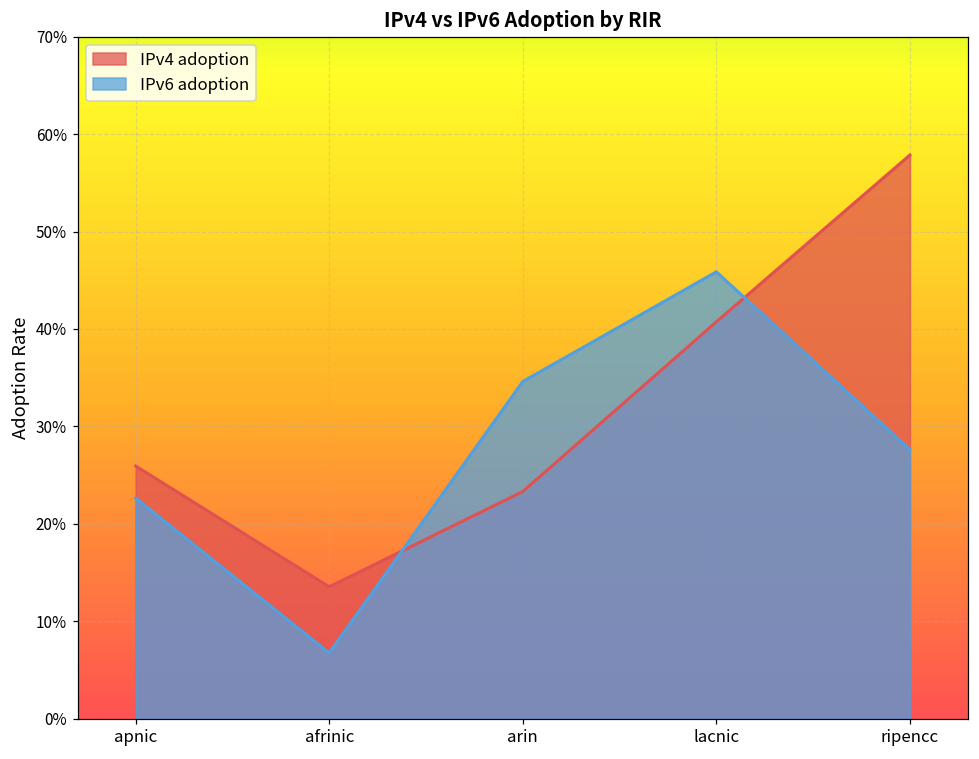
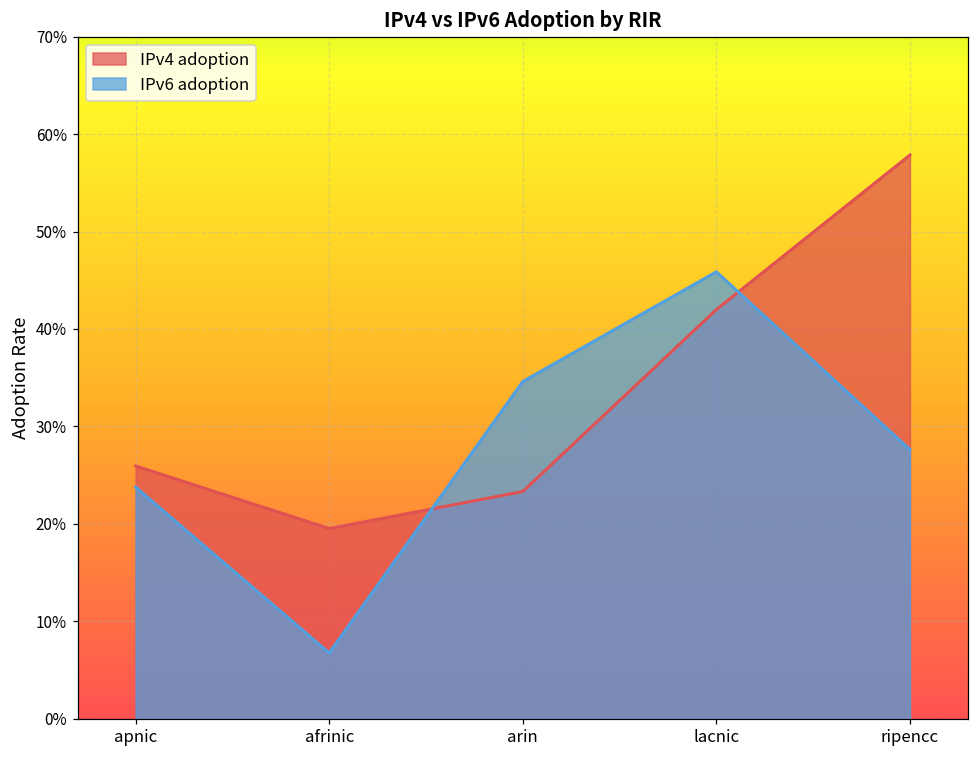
IPv6 adoption, apnic: 23% -> 24%
IPv4 adoption, afrinic: 14% -> 20%
IPv4 adoption, lacnic: 41% -> 42%
